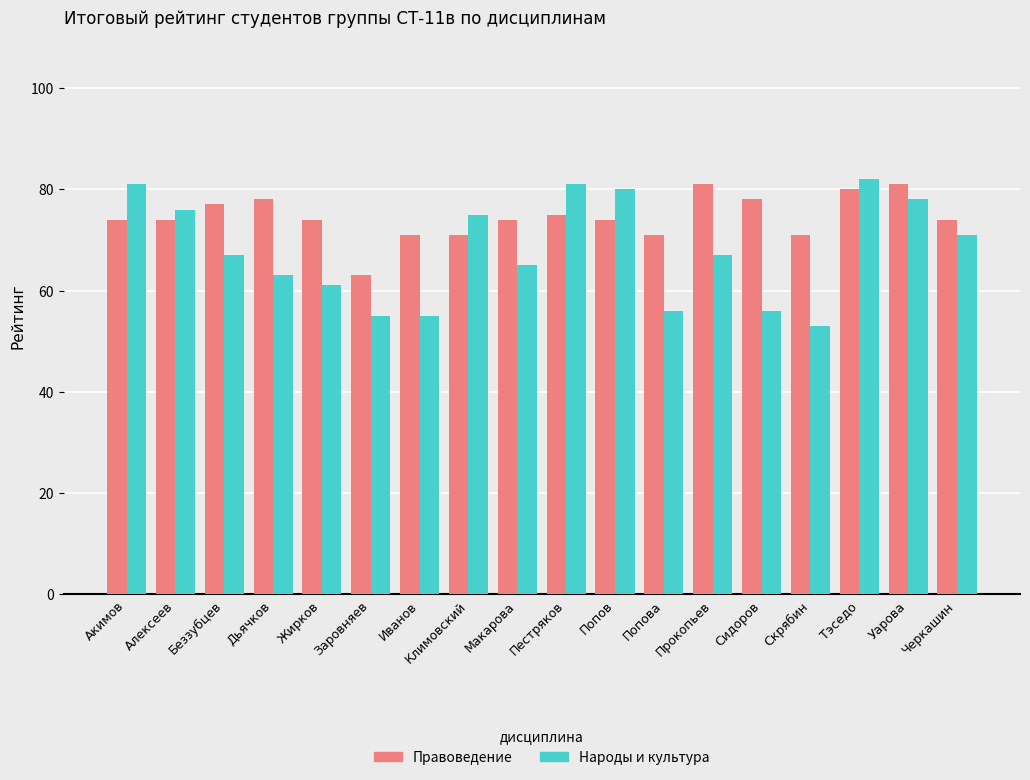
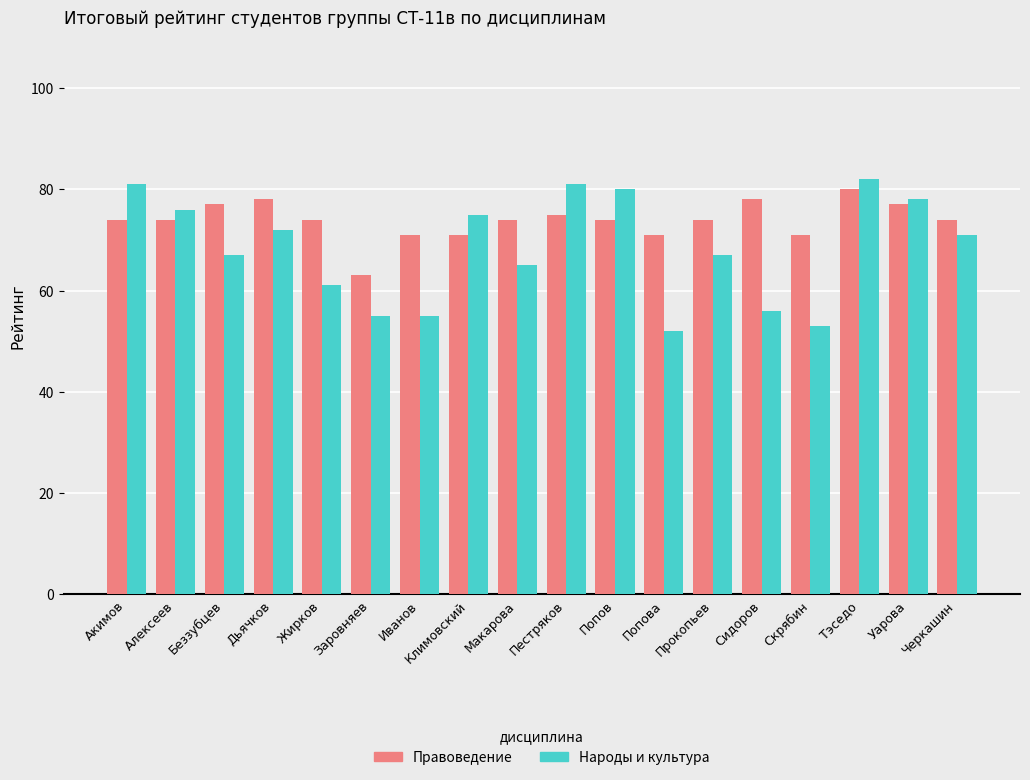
Народы и культура, Дьячков: 63 -> 72
Народы и культура, Попова: 56 -> 52
Правоведение, Прокопьев: 81 -> 74
Правоведение, Уарова: 81 -> 77
